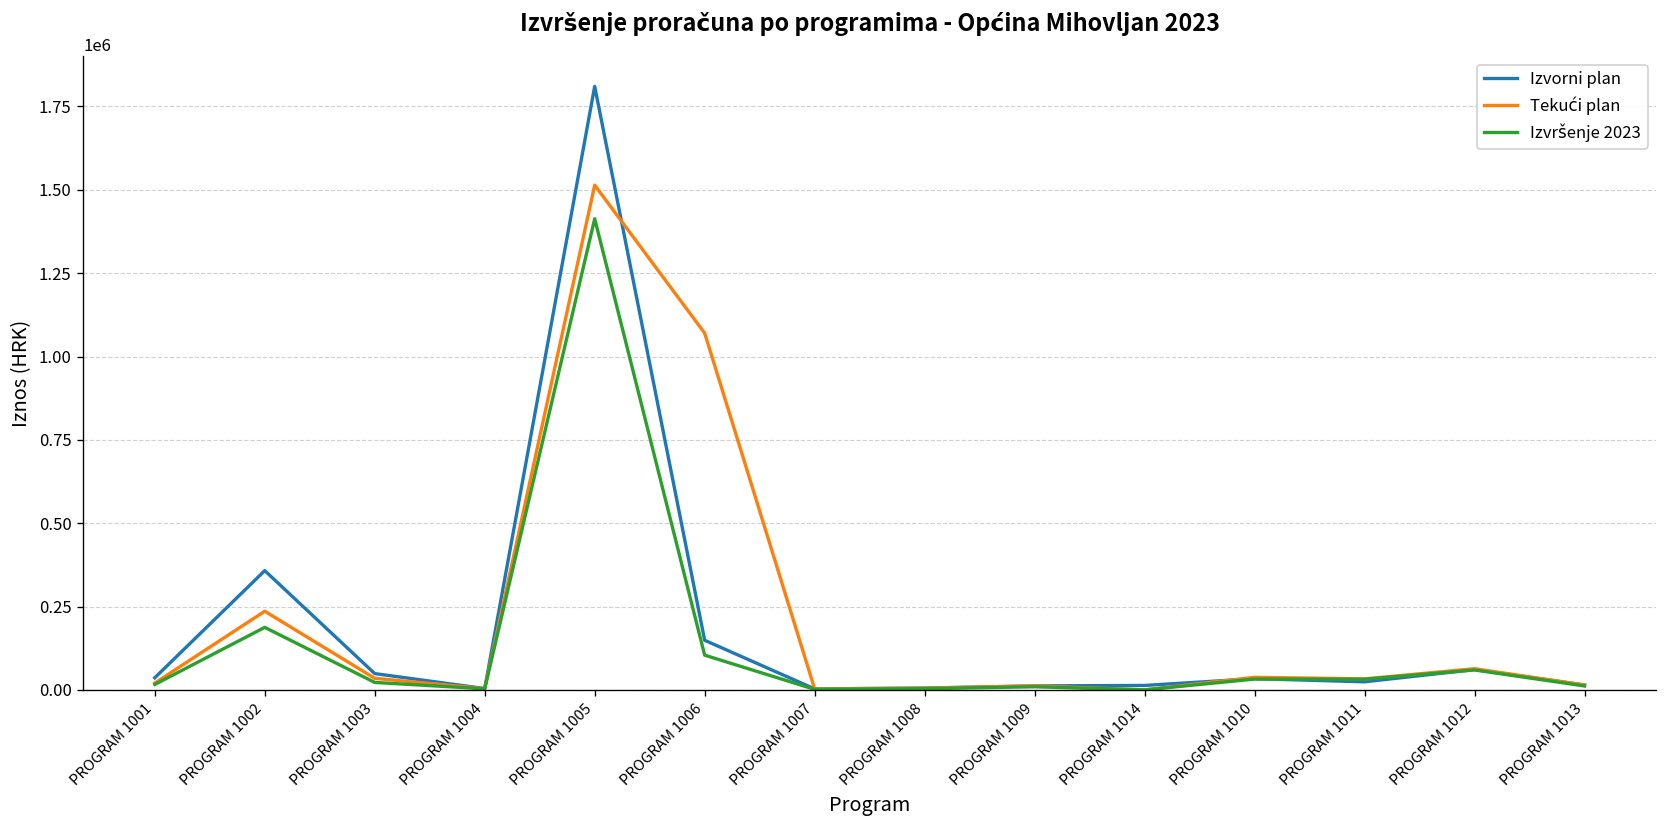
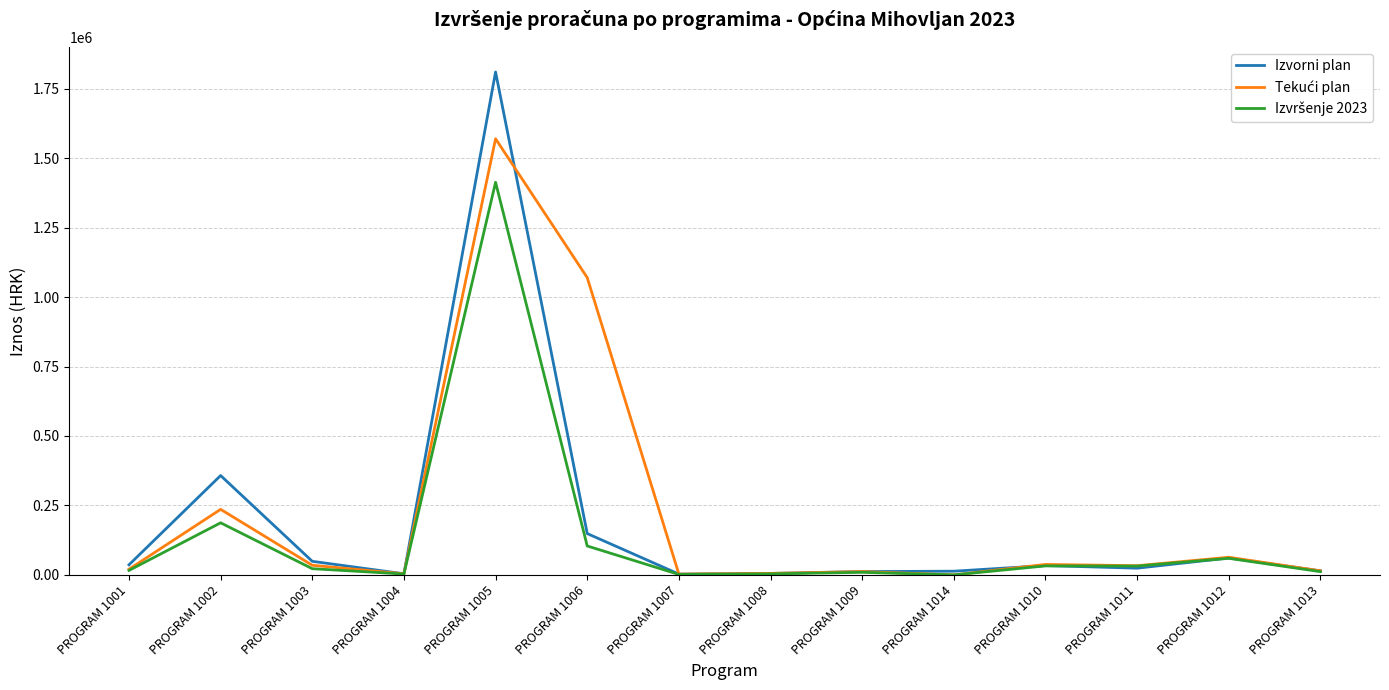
Tekući plan, PROGRAM 1005: 1510000 -> 1570000
